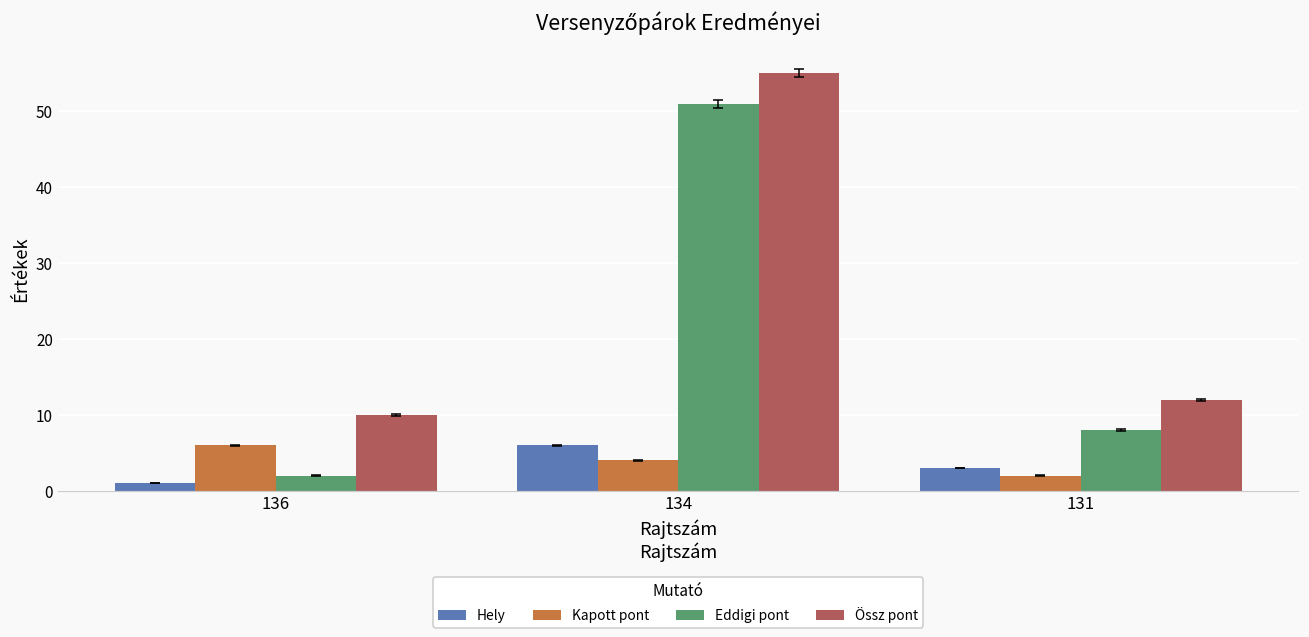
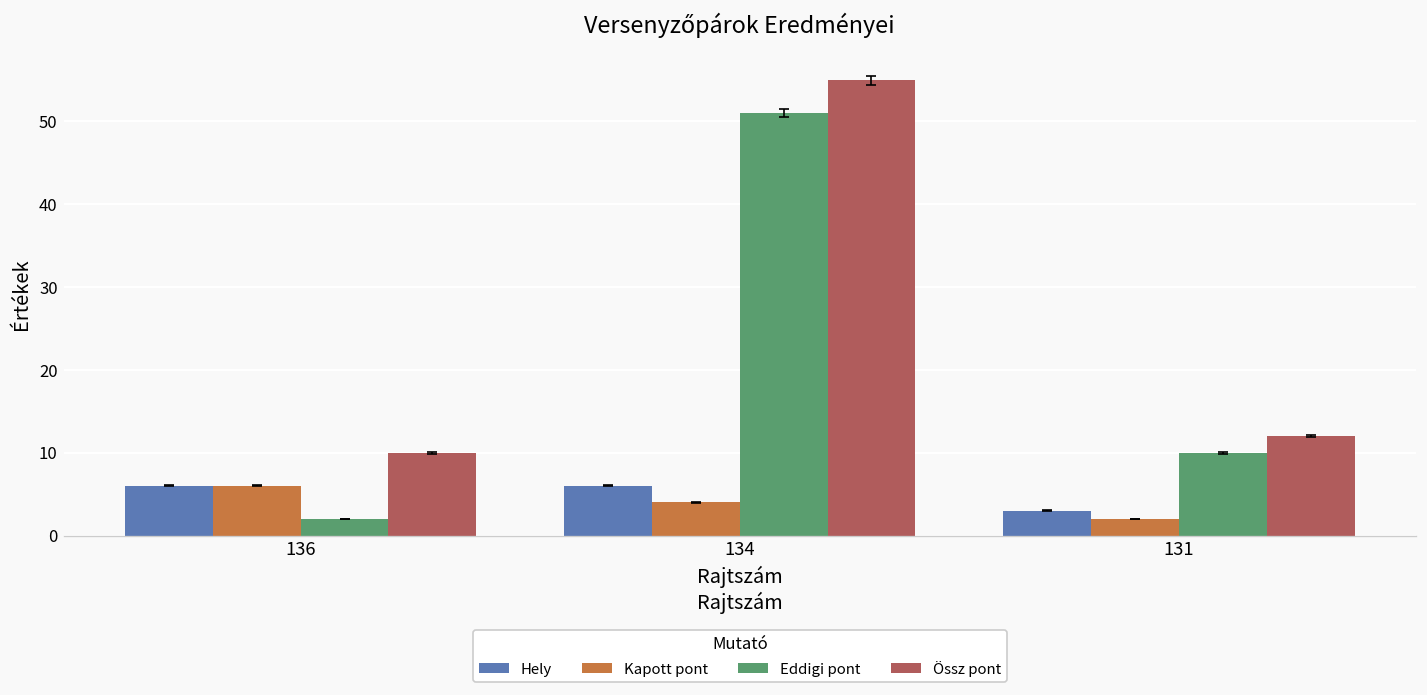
Hely, 136: 1 -> 6
Eddigi pont, 131: 8 -> 10
